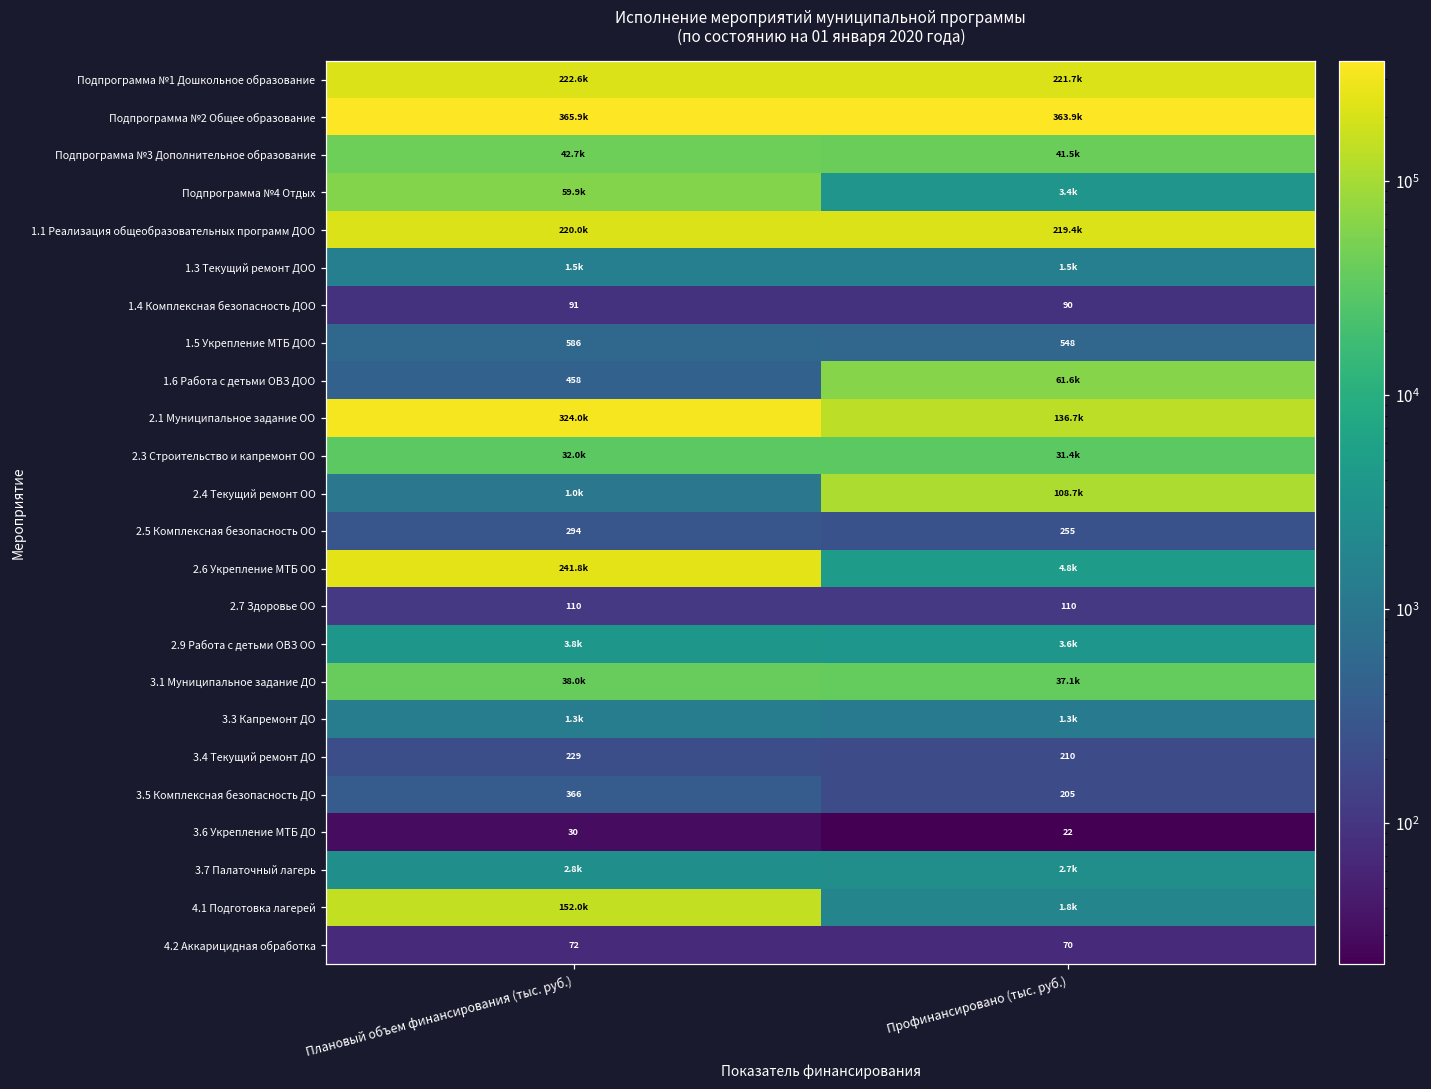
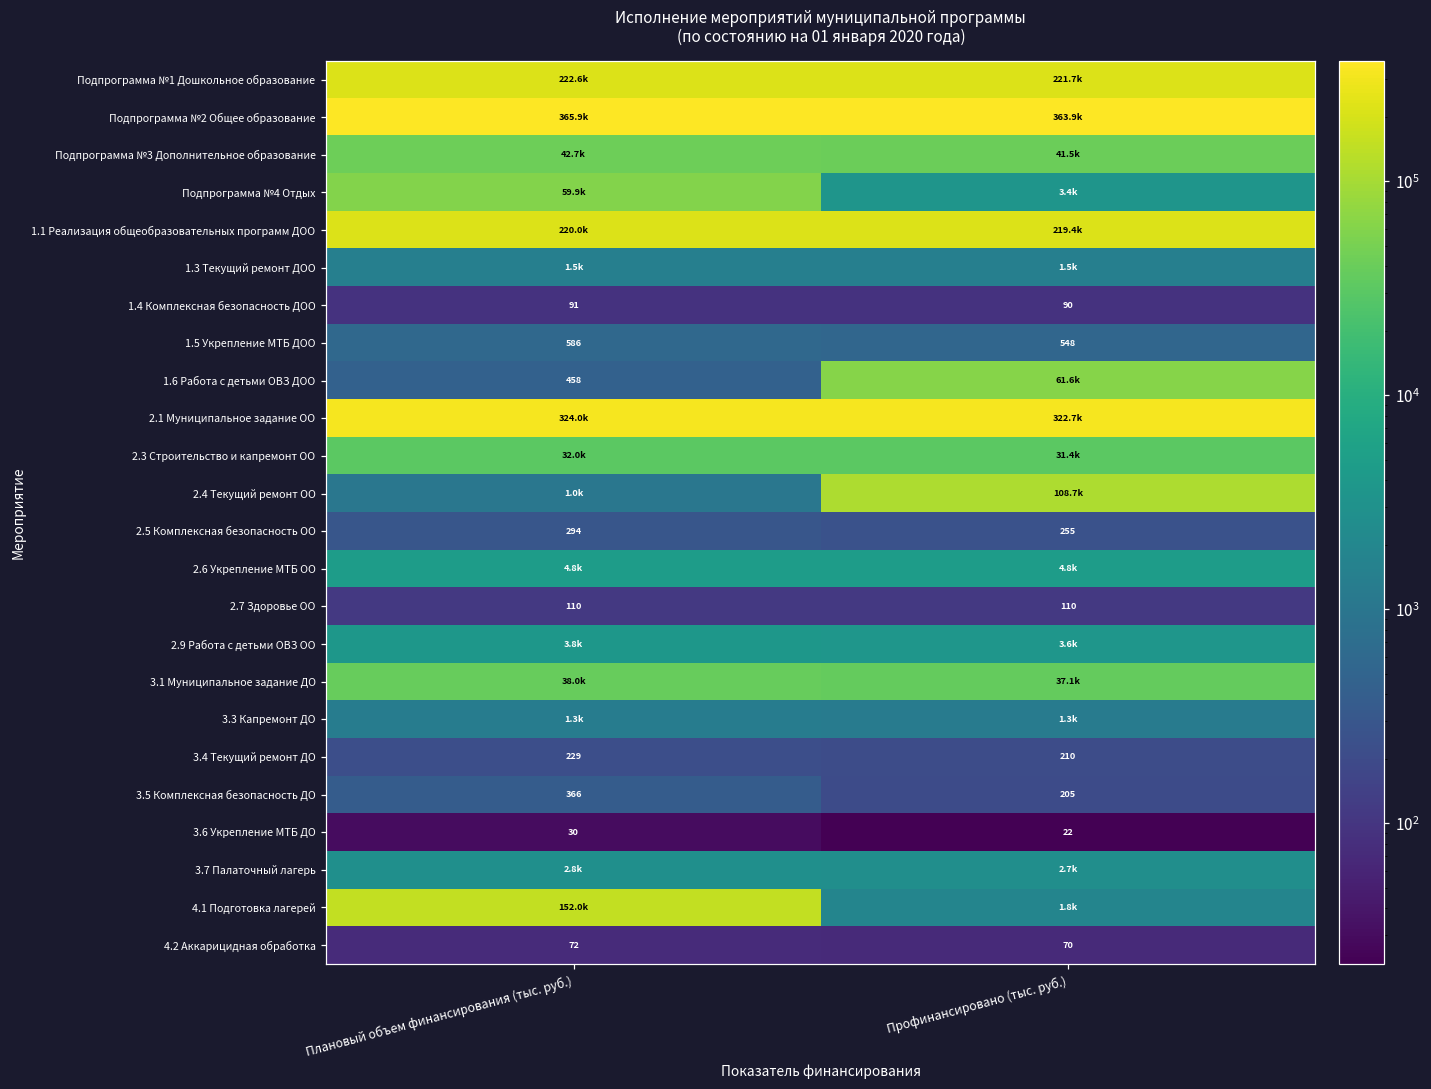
2.1 Муниципальное задание ОО, Профинансировано (тыс. руб.): 136.7k -> 322.7k
2.6 Укрепление МТБ ОО, Плановый объем финансирования (тыс. руб.): 241.8k -> 4.8k
